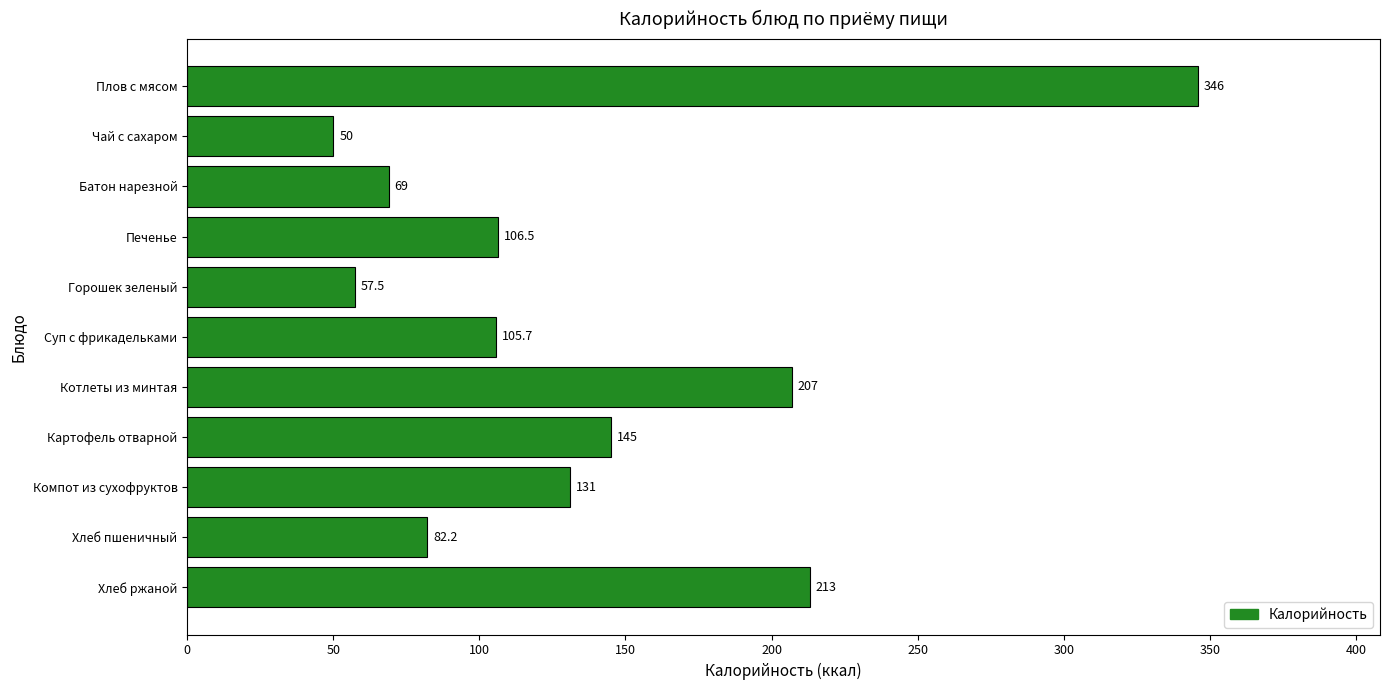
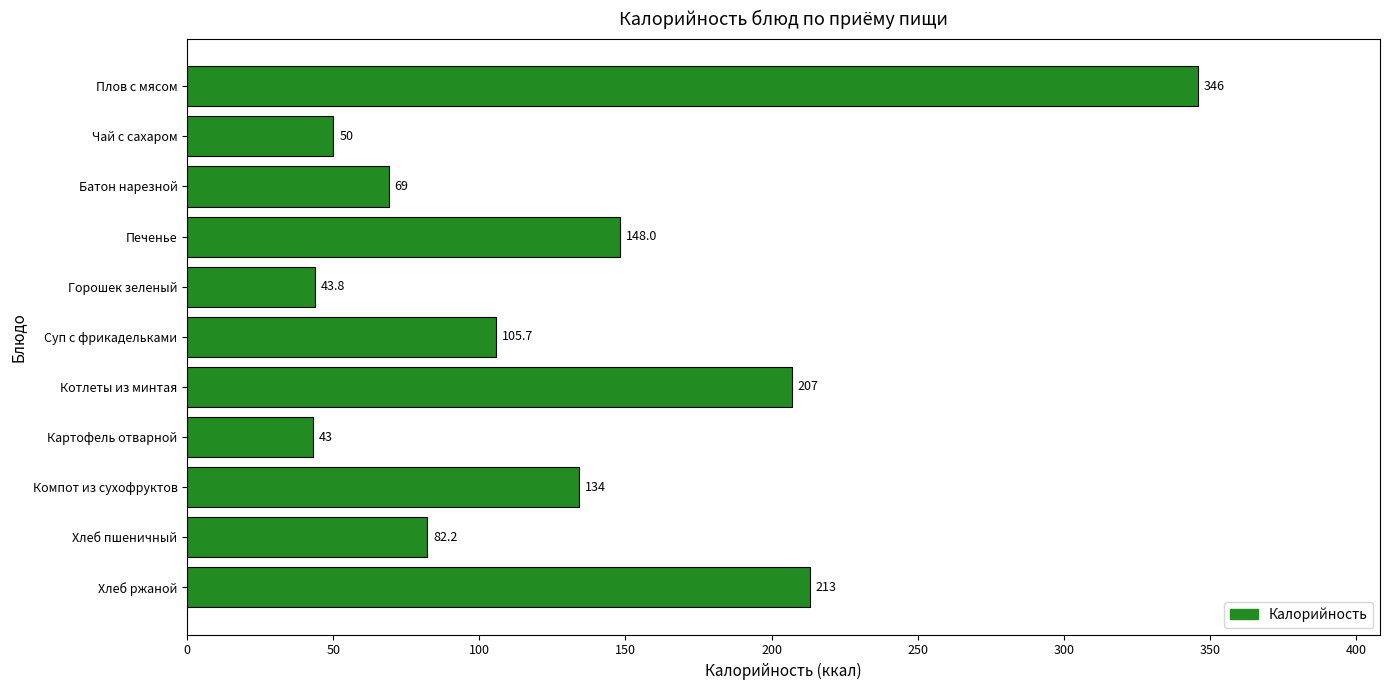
Печенье: 106.5 -> 148.0
Горошек зеленый: 57.5 -> 43.8
Картофель отварной: 145 -> 43
Компот из сухофруктов: 131 -> 134
